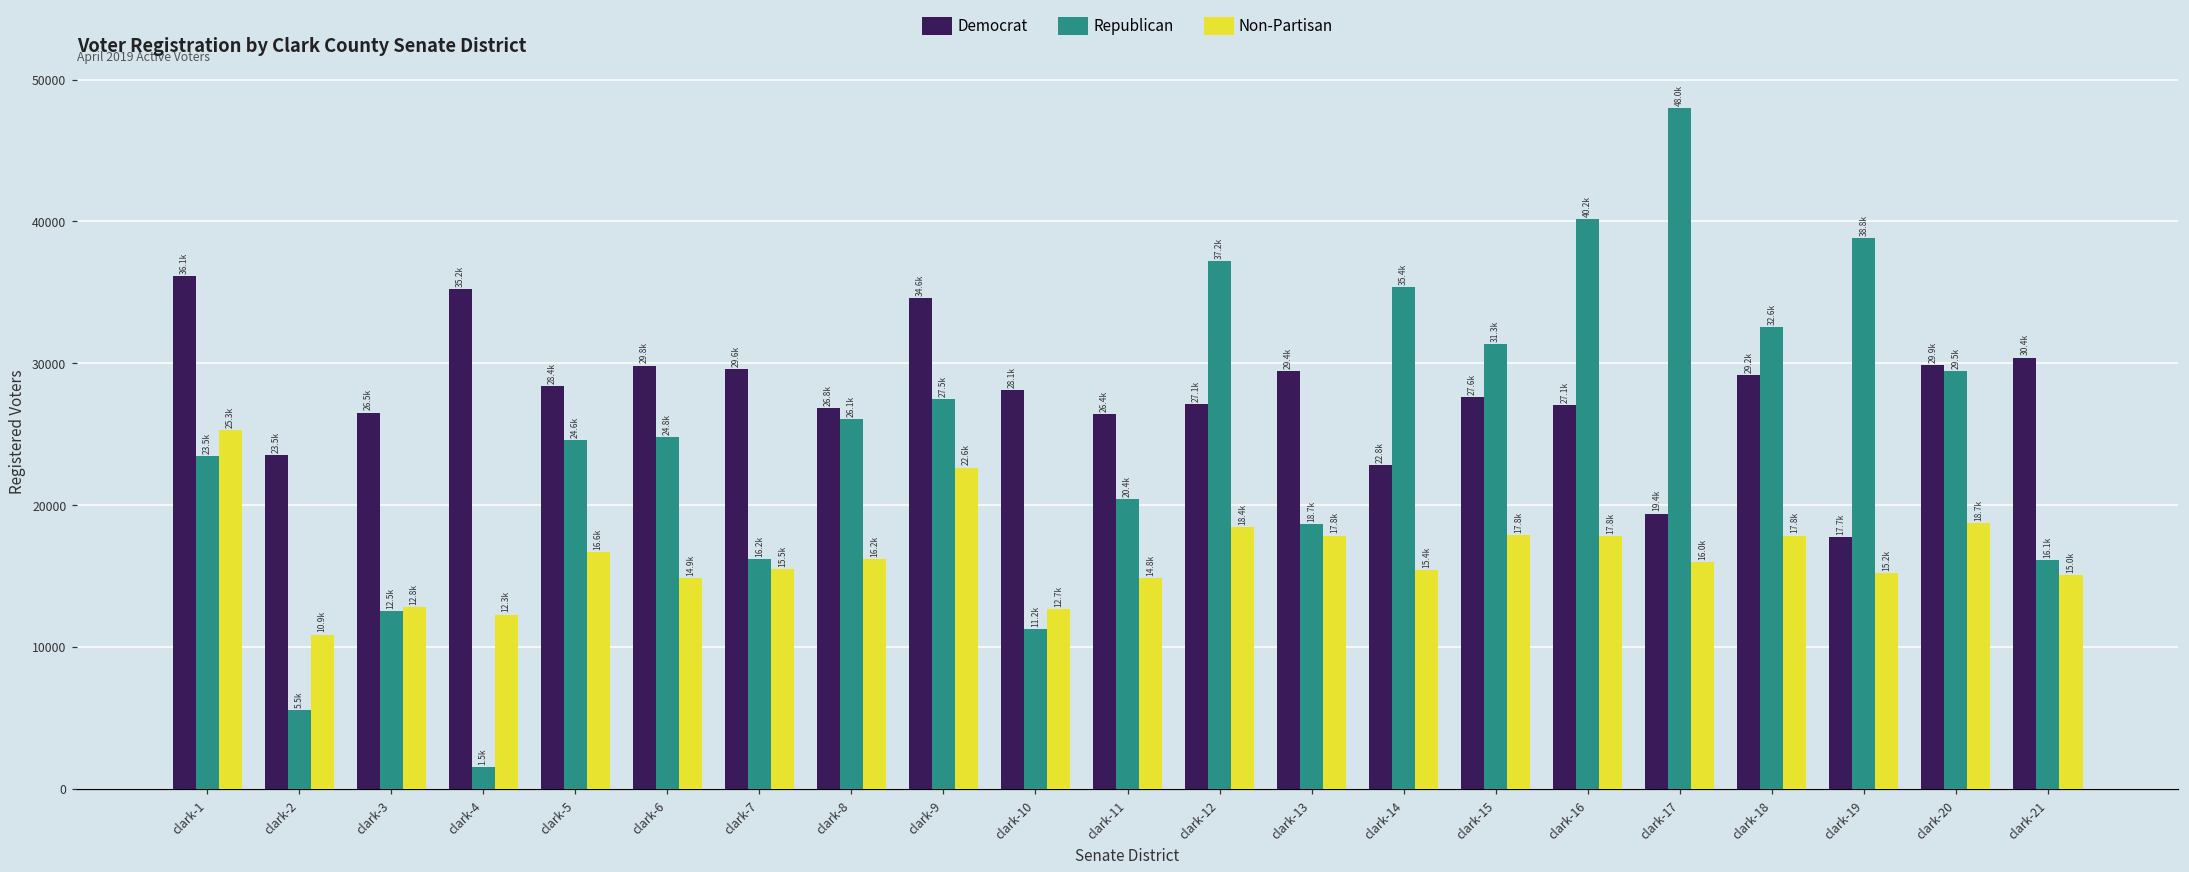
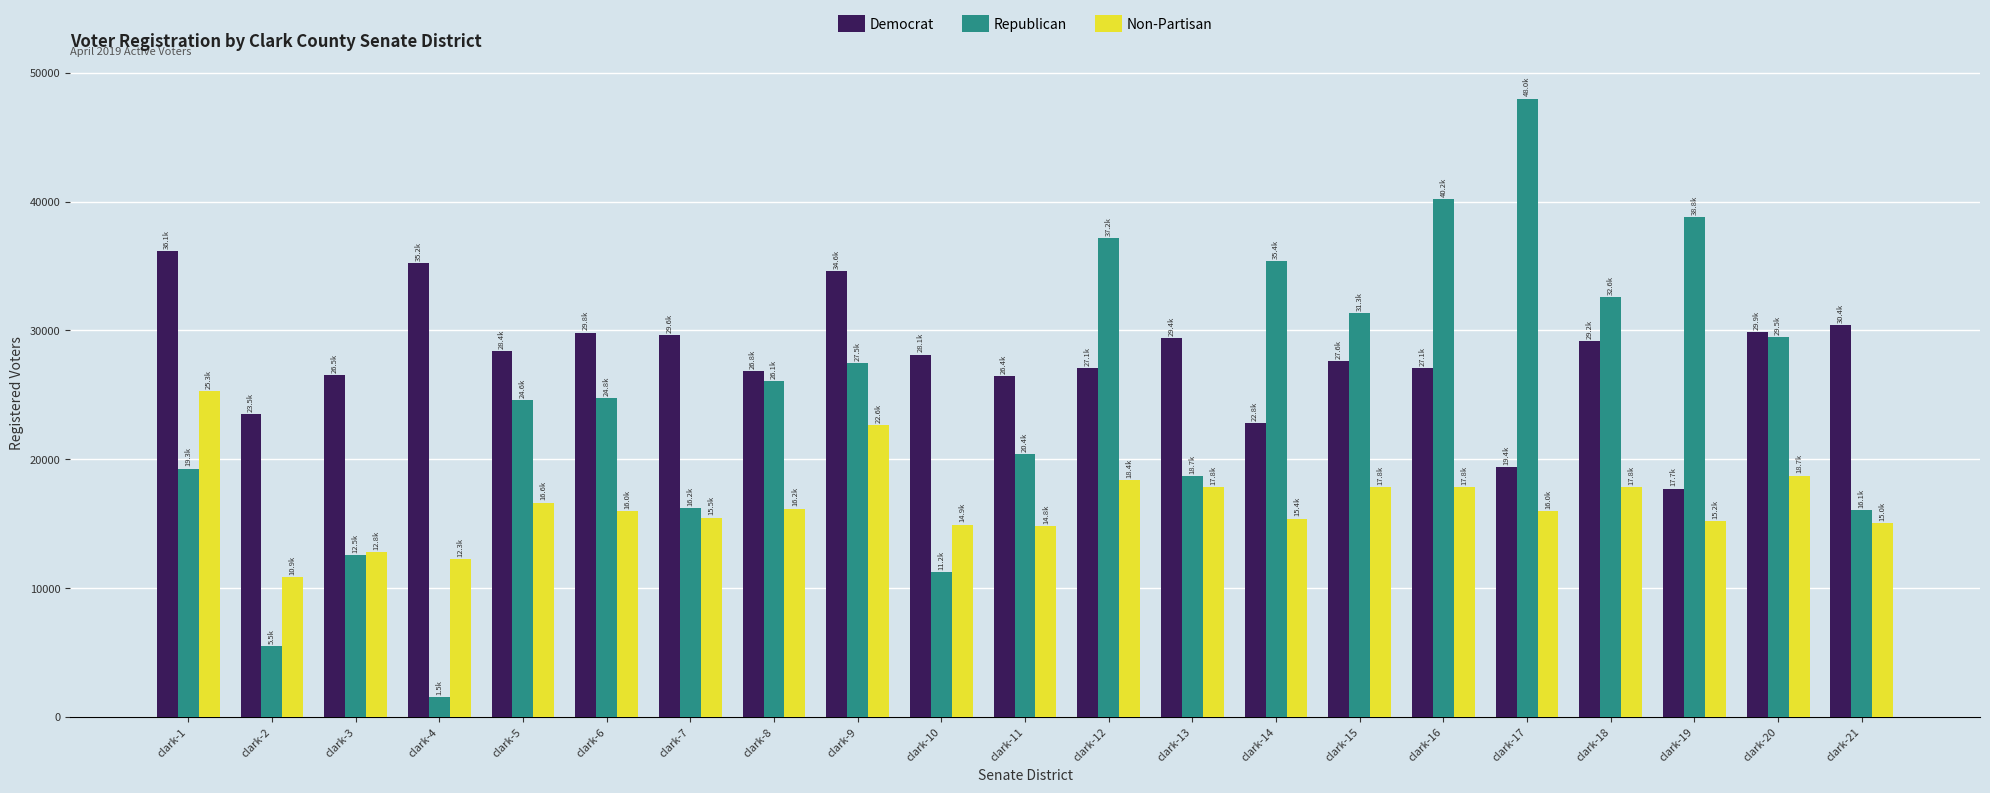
Republican, clark-1: 23.5k -> 19.3k
Non-Partisan, clark-6: 14.9k -> 16.0k
Non-Partisan, clark-10: 12.7k -> 14.9k
